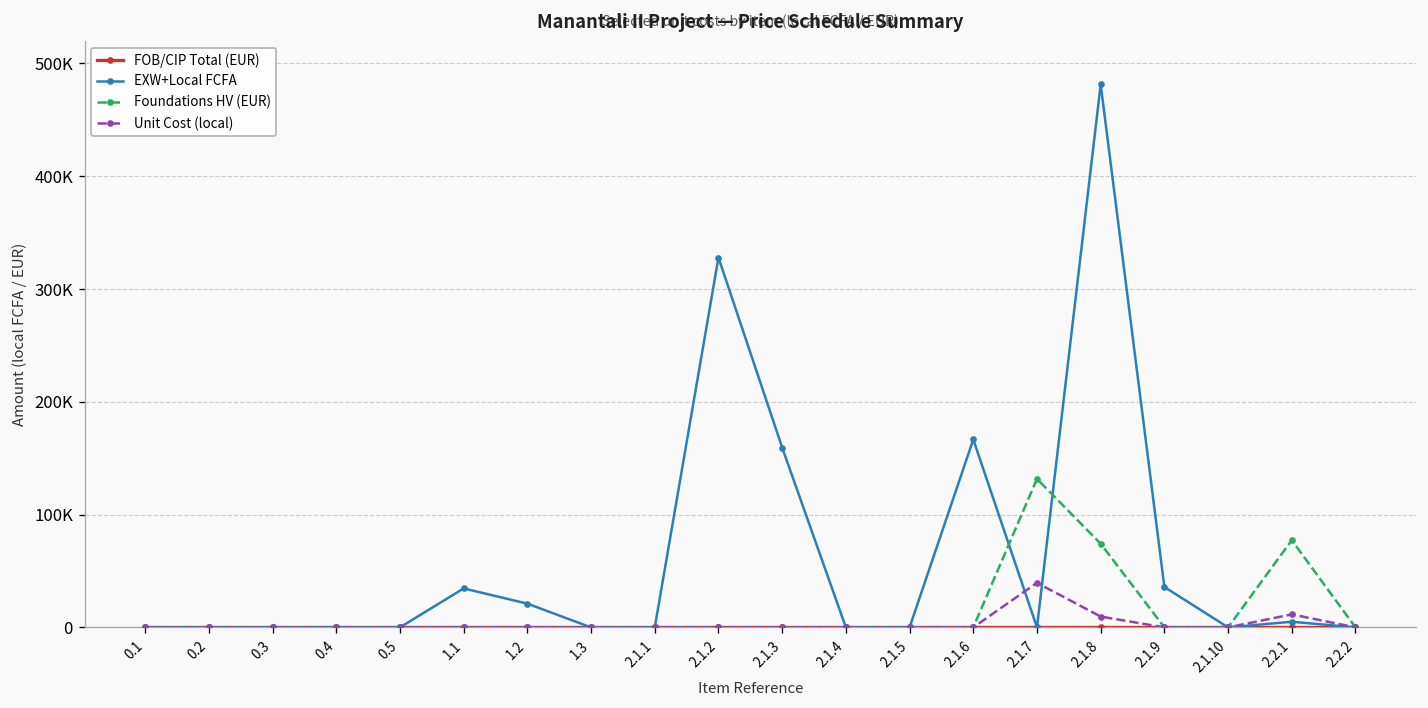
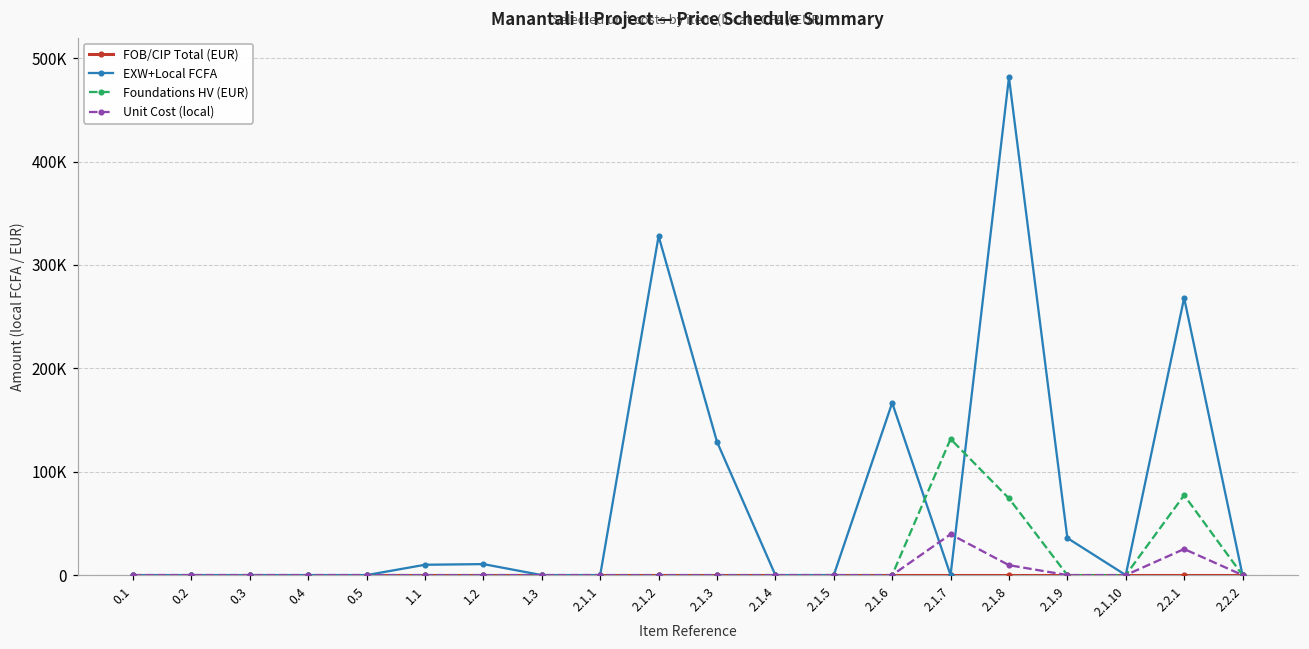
EXW+Local FCFA, 1.1: 30000 -> 10000
EXW+Local FCFA, 1.2: 20000 -> 10000
EXW+Local FCFA, 2.1.3: 160000 -> 130000
EXW+Local FCFA, 2.2.1: 10000 -> 270000
Unit Cost (local), 2.2.1: 10000 -> 30000
